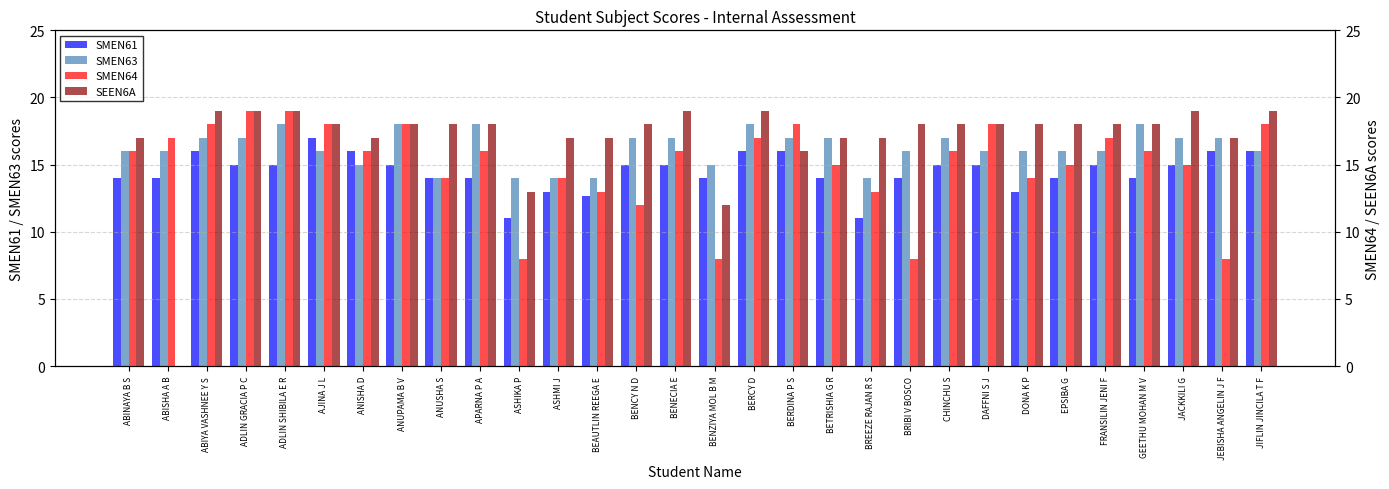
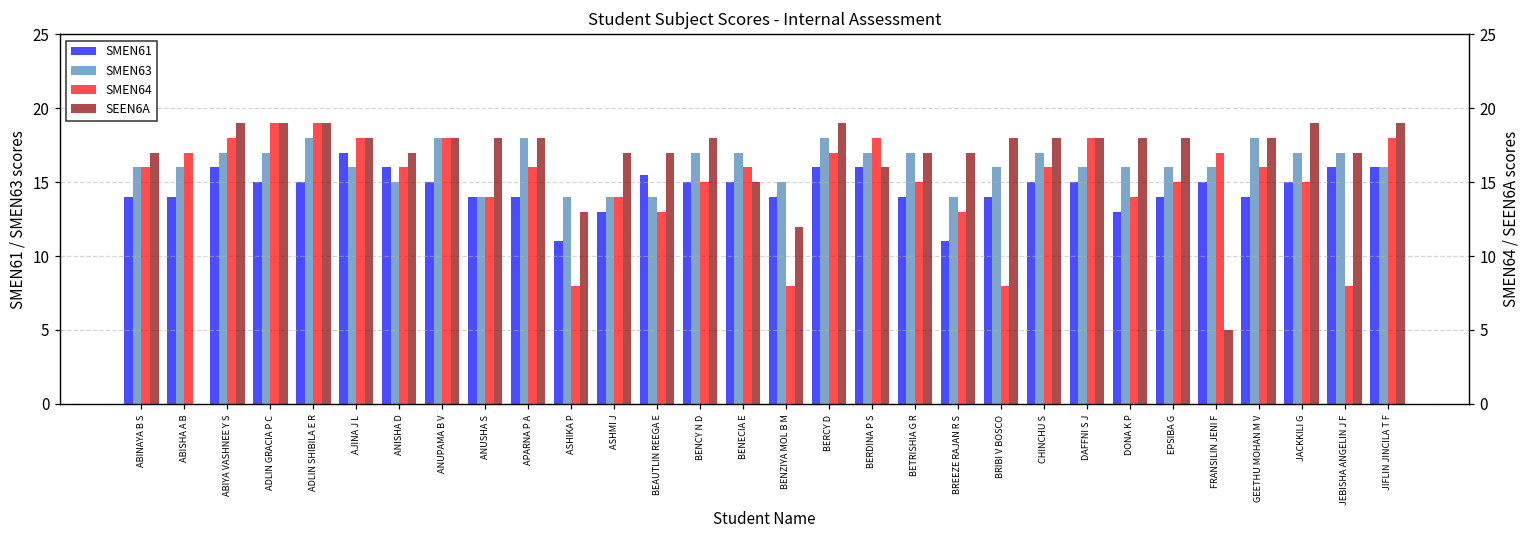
SMEN61, BEAUTLIN REEGA E: 12.7 -> 15.5
SMEN64, BENCY N D: 12 -> 15
SEEN6A, BENECIA E: 19 -> 15
SEEN6A, FRANSILIN JENI F: 18 -> 5
